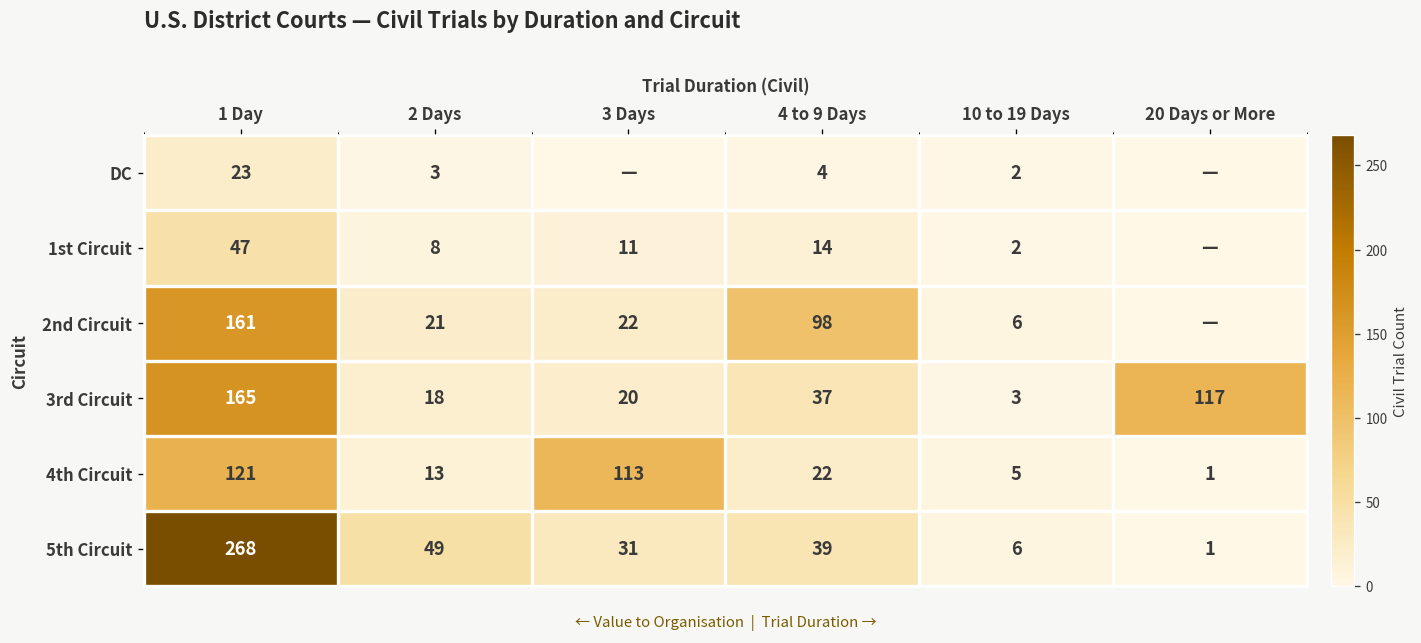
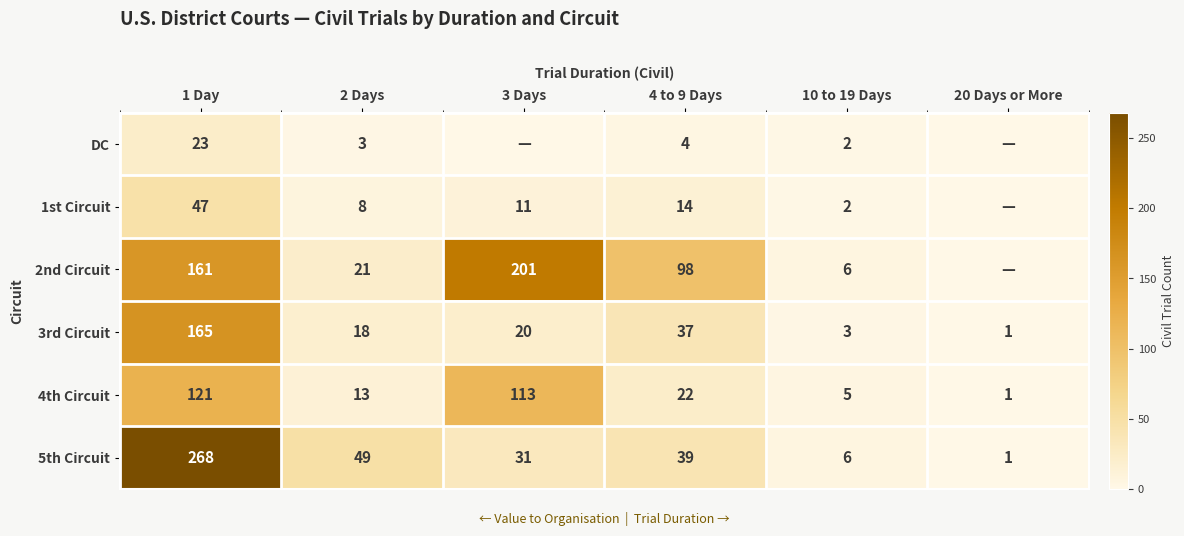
2nd Circuit, 3 Days: 22 -> 201
3rd Circuit, 20 Days or More: 117 -> 1
